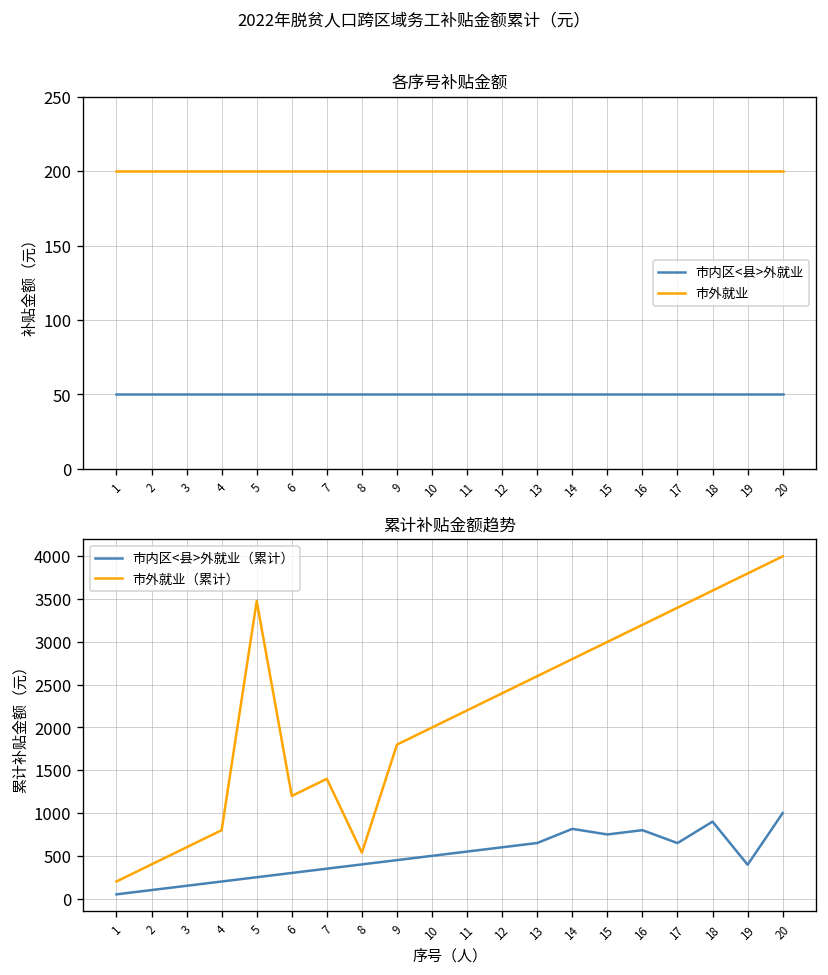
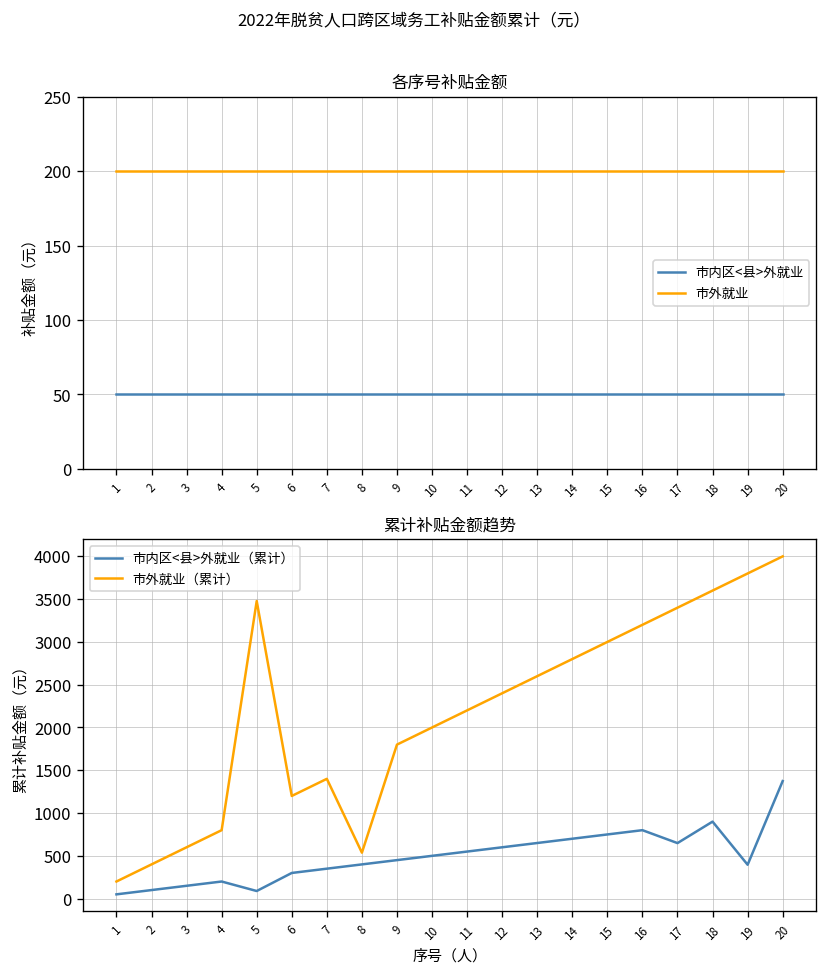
累计补贴金额趋势, 市内区<县>外就业（累计）, 5: 300 -> 100
累计补贴金额趋势, 市内区<县>外就业（累计）, 14: 800 -> 700
累计补贴金额趋势, 市内区<县>外就业（累计）, 20: 1000 -> 1400
